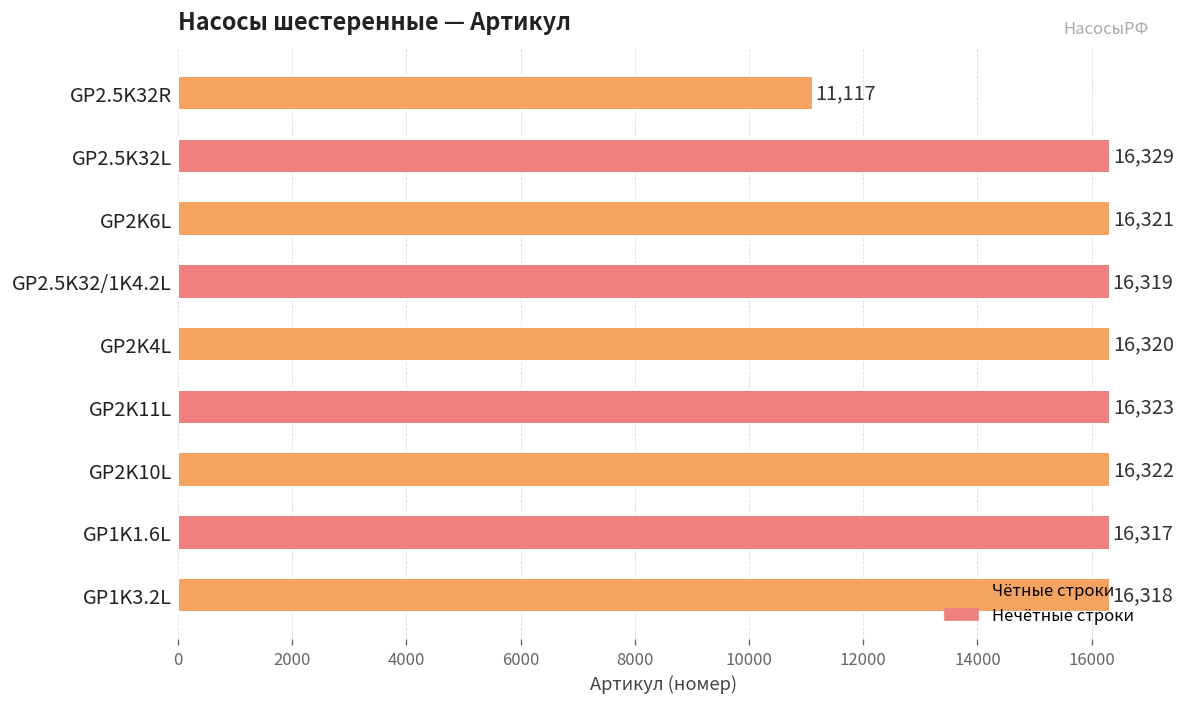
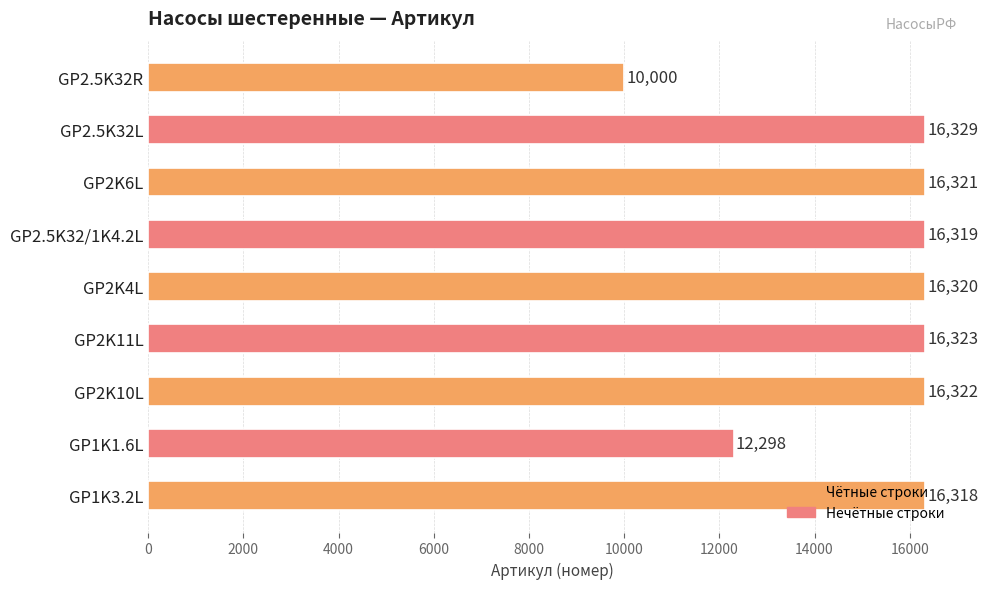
GP2.5K32R: 11,117 -> 10,000
GP1K1.6L: 16,317 -> 12,298
